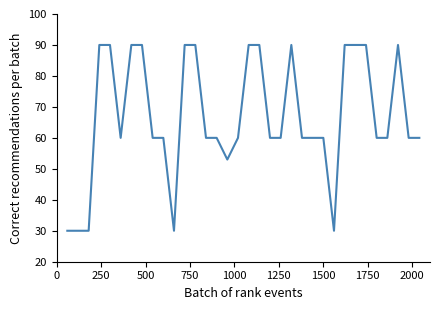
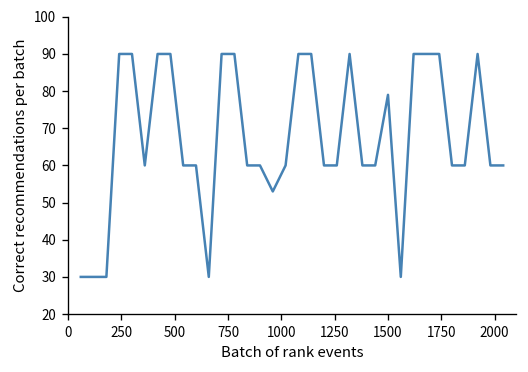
1500: 60 -> 79
